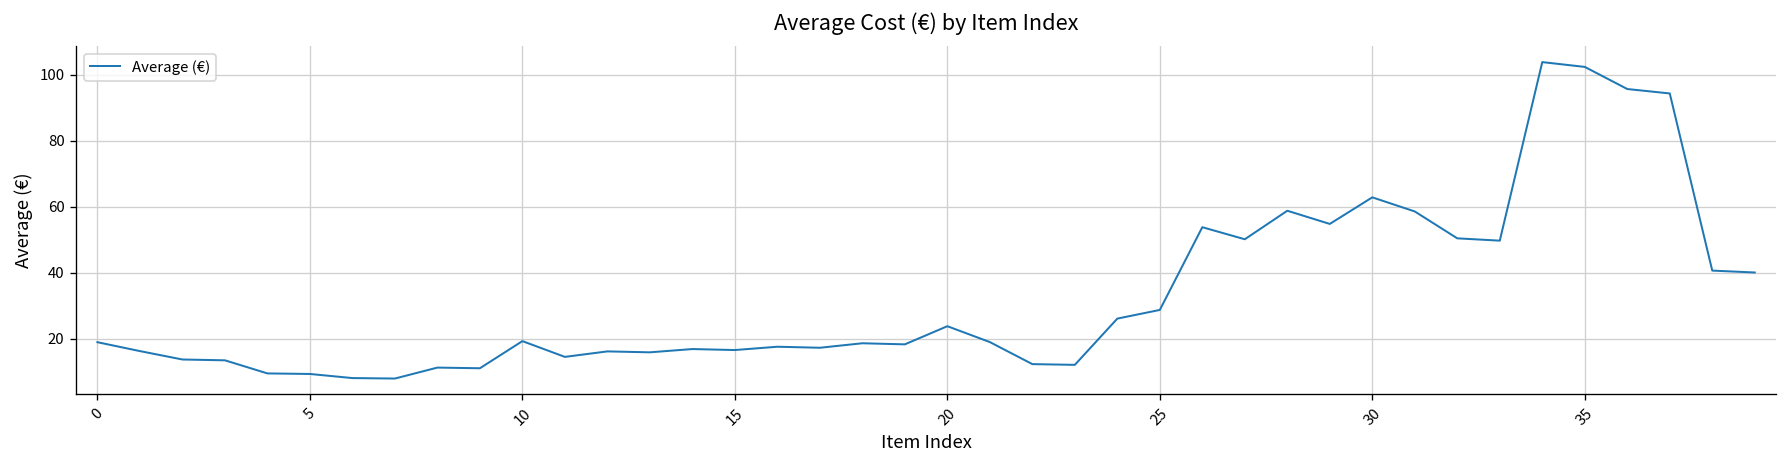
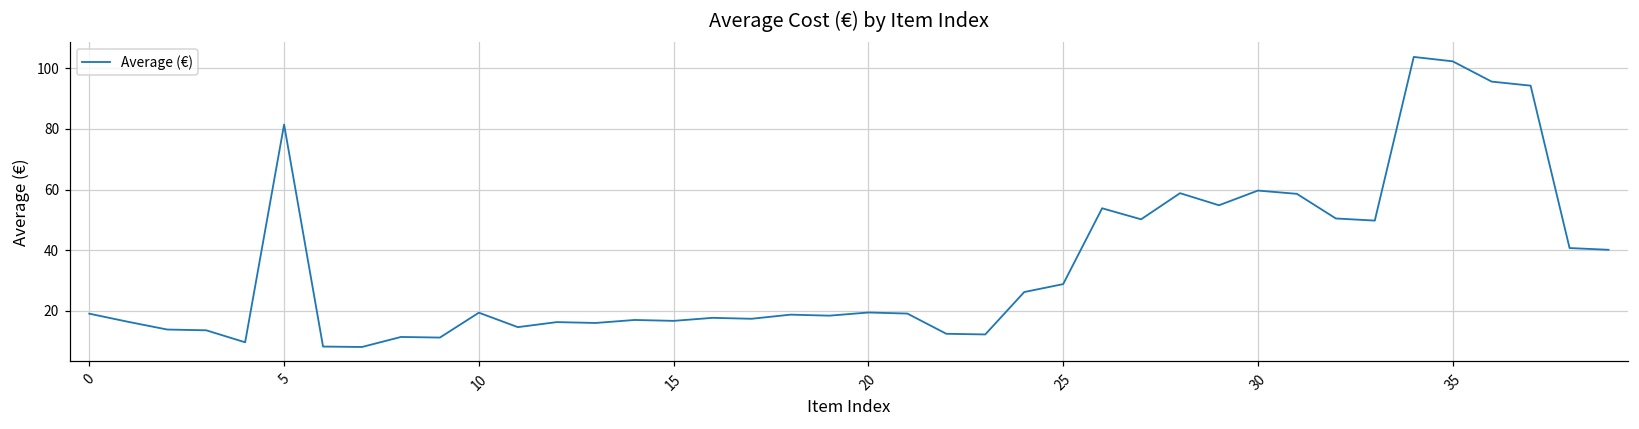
5: 9 -> 81
20: 24 -> 19
30: 63 -> 60
